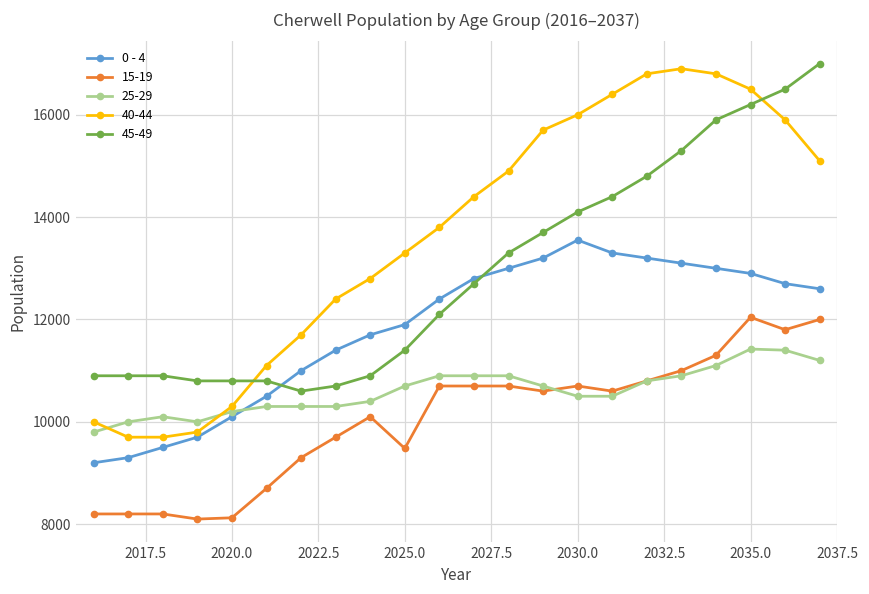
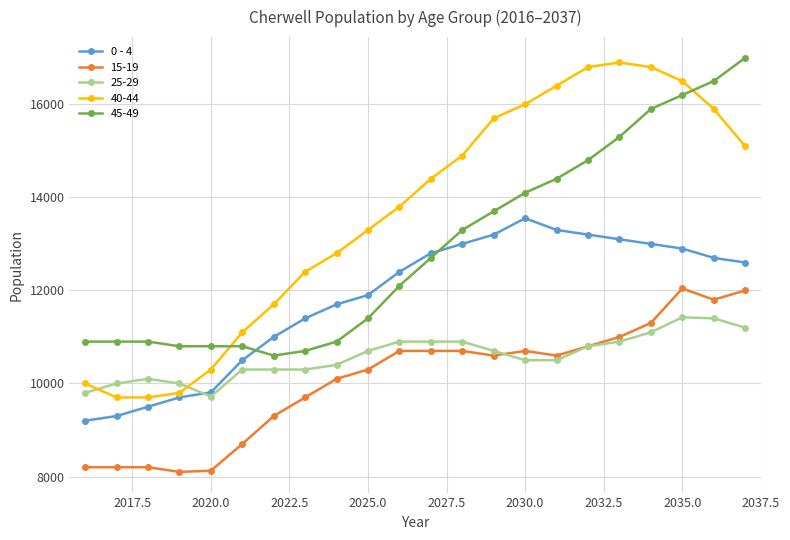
0 - 4, 2020.0: 10100 -> 9800
25-29, 2020.0: 10200 -> 9700
15-19, 2025.0: 9500 -> 10300
